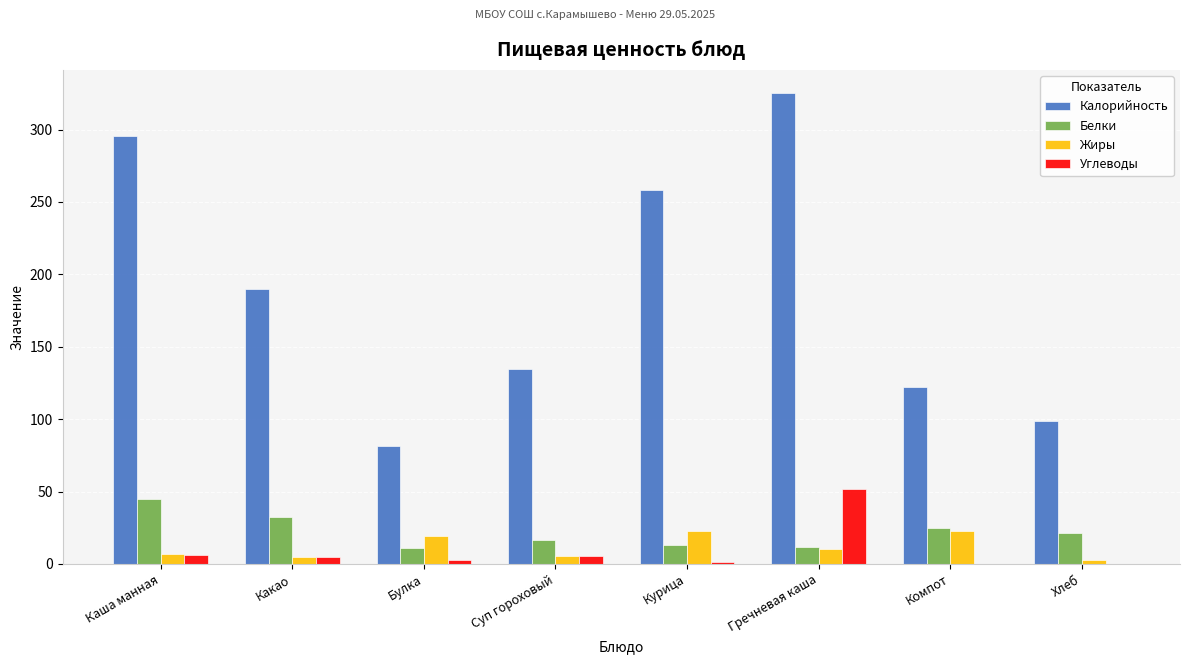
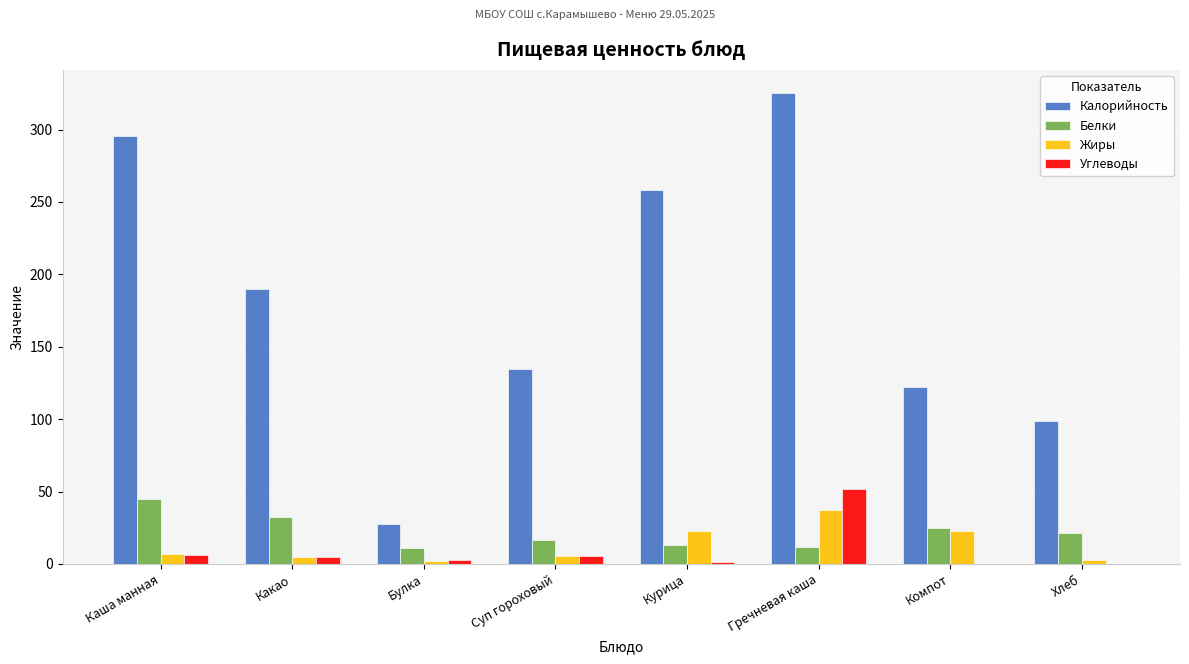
Калорийность, Булка: 81 -> 27
Жиры, Булка: 19 -> 2
Жиры, Гречневая каша: 10 -> 37
